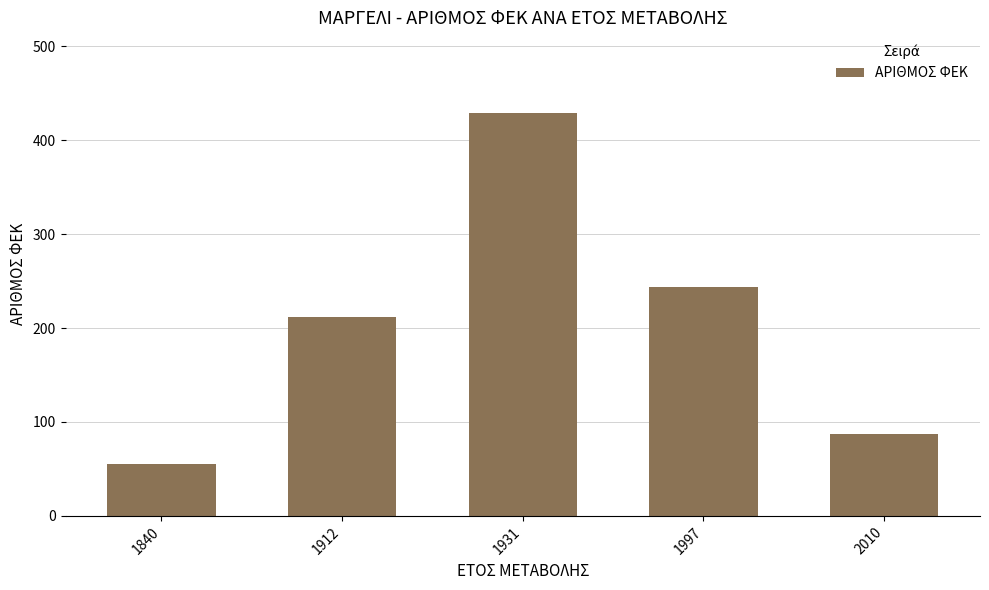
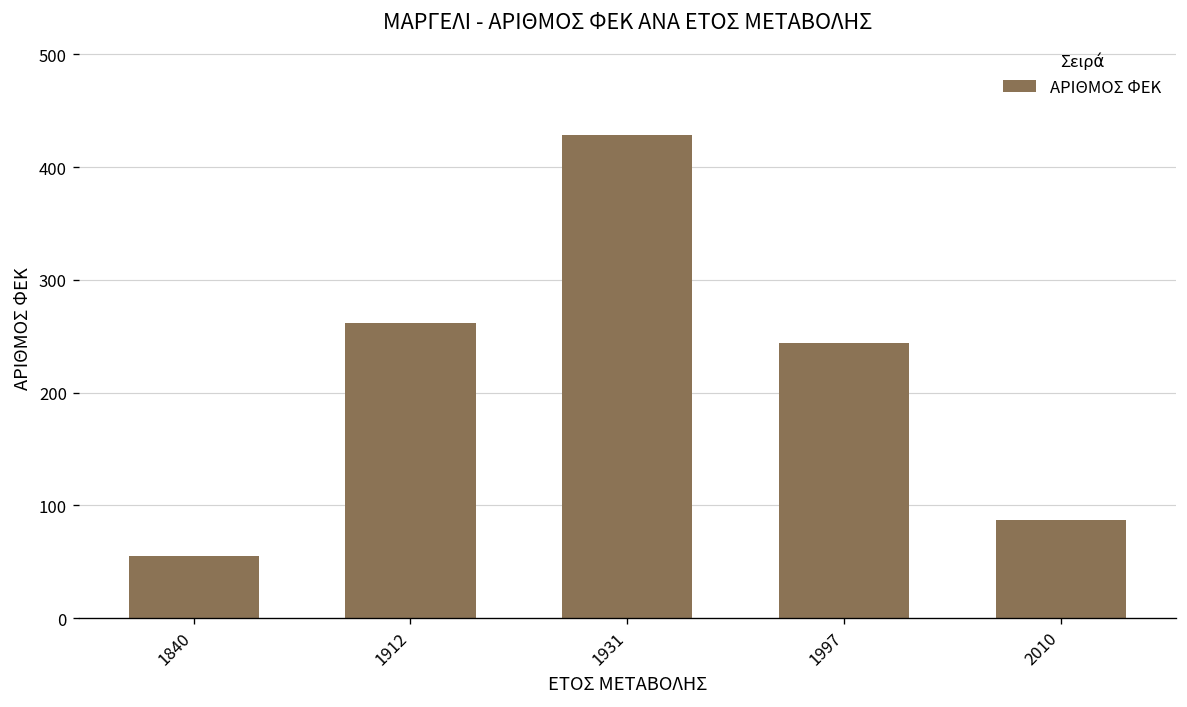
1912: 210 -> 260
